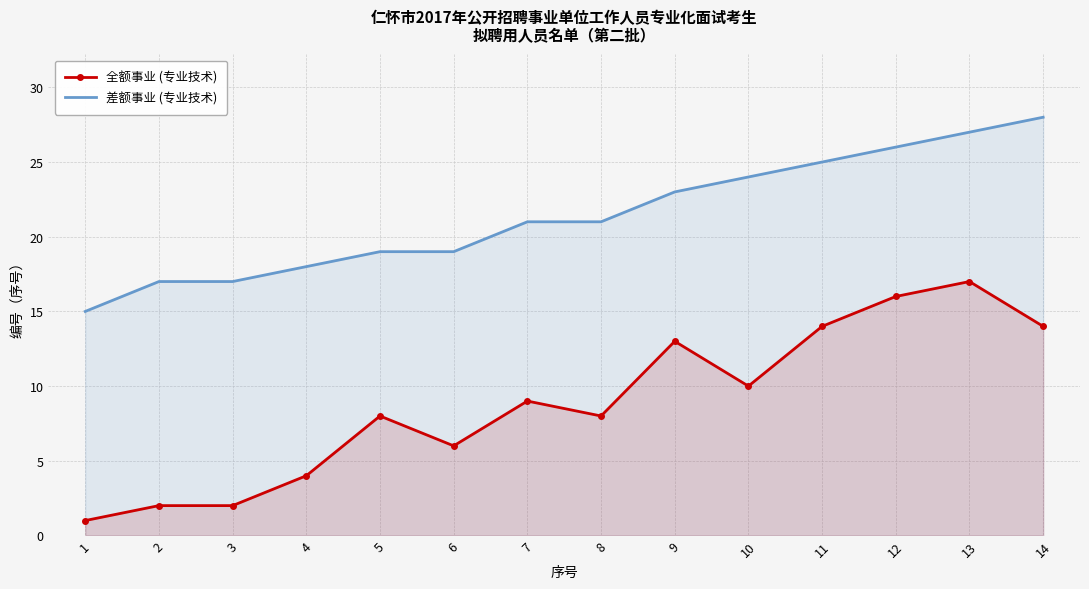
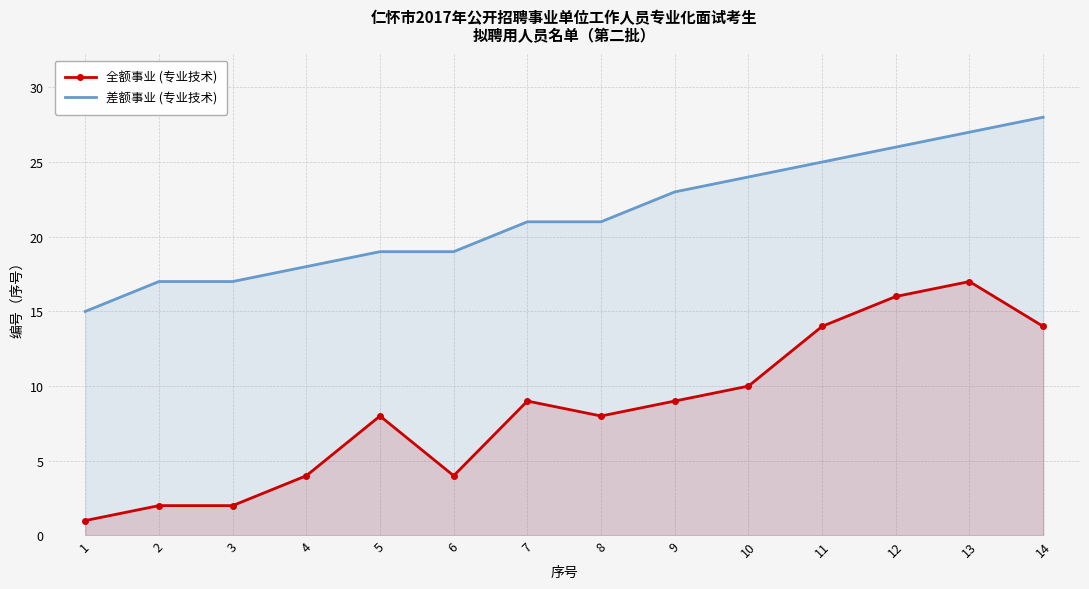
全额事业 (专业技术), 6: 6 -> 4
全额事业 (专业技术), 9: 13 -> 9
